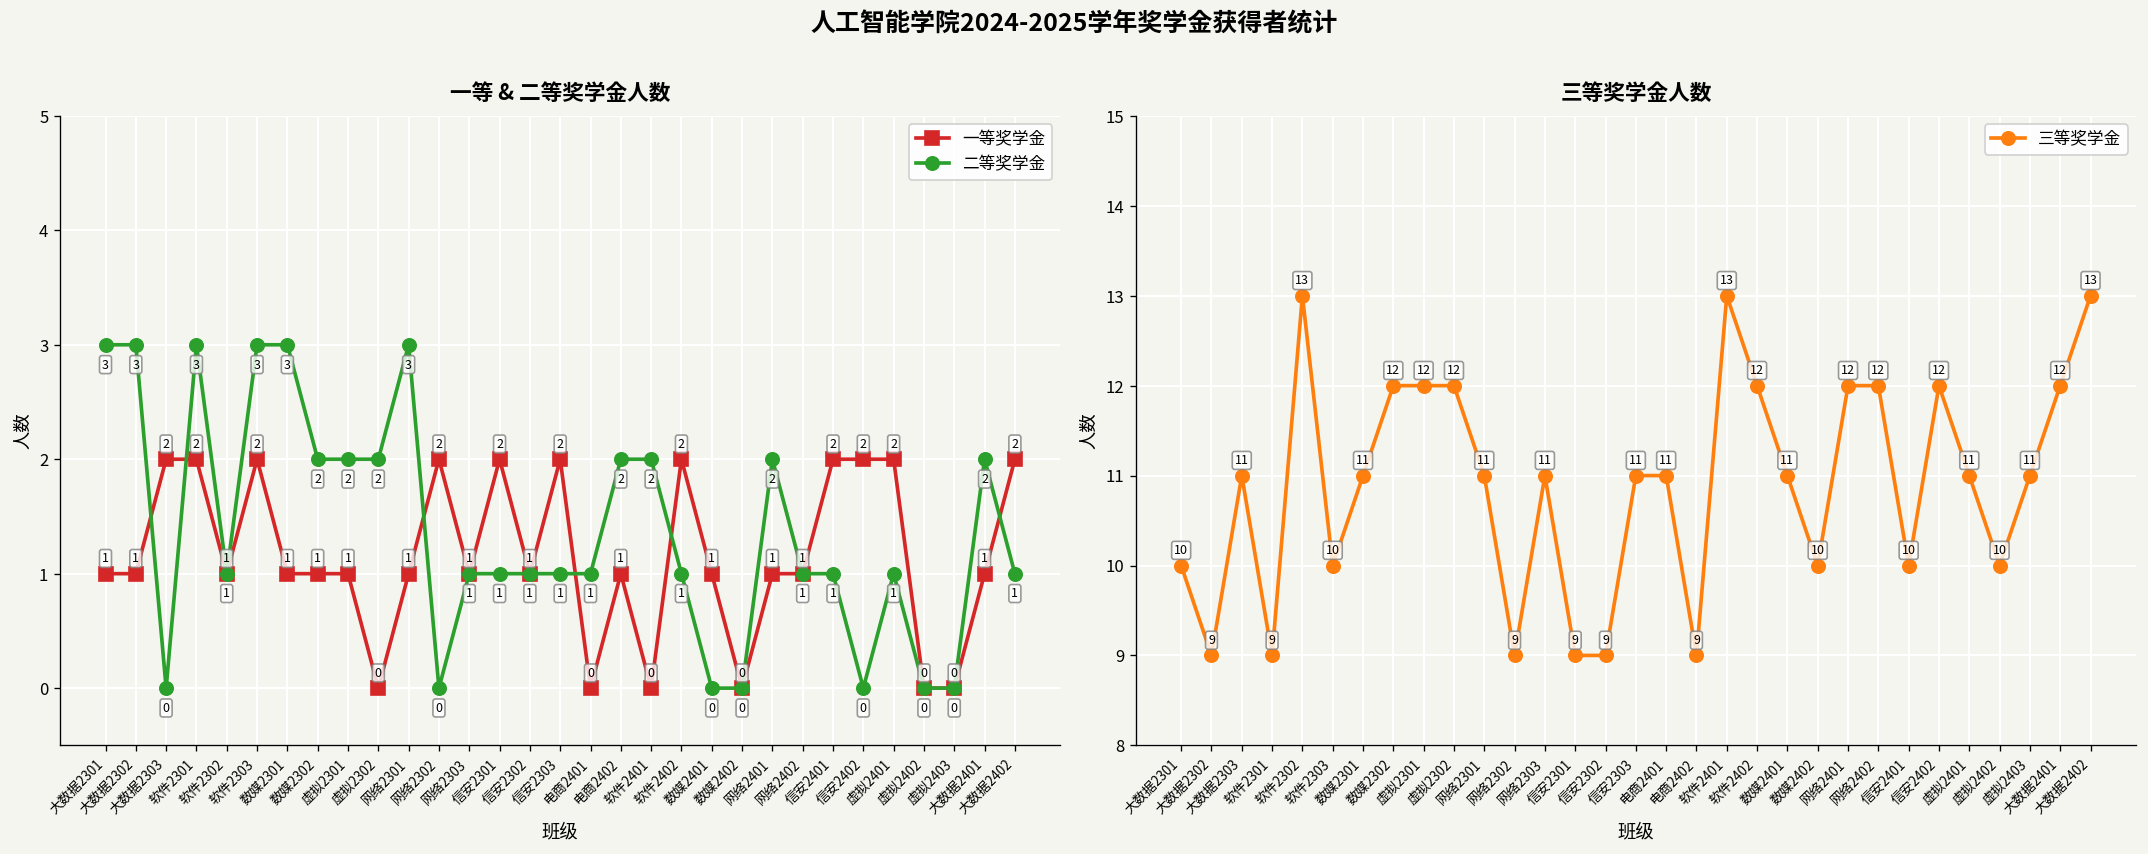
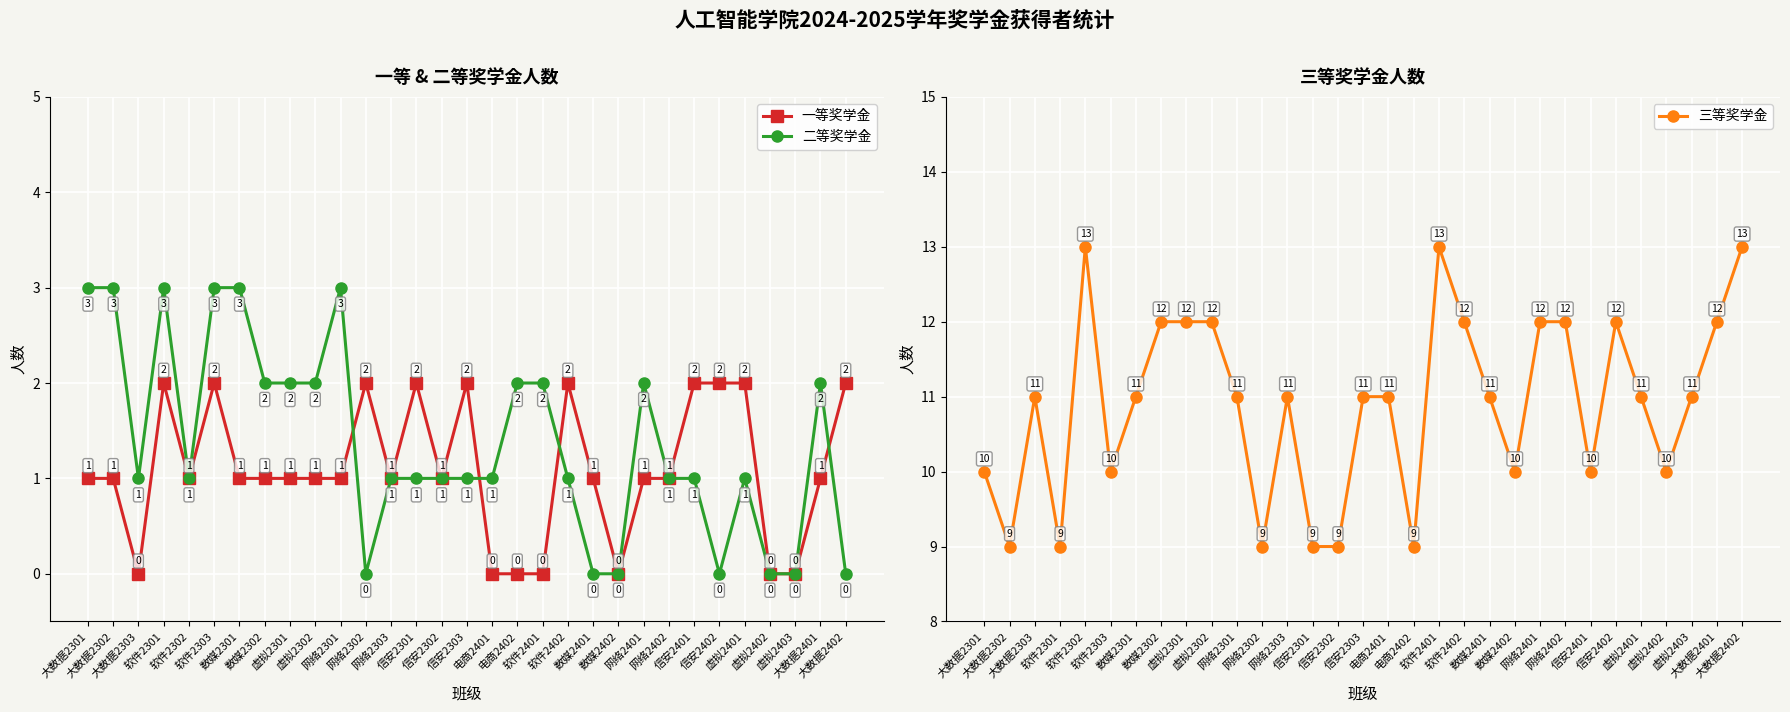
一等 & 二等奖学金人数, 一等奖学金, 大数据2303: 2 -> 0
一等 & 二等奖学金人数, 二等奖学金, 大数据2303: 0 -> 1
一等 & 二等奖学金人数, 一等奖学金, 虚拟2302: 0 -> 1
一等 & 二等奖学金人数, 一等奖学金, 电商2402: 1 -> 0
一等 & 二等奖学金人数, 二等奖学金, 大数据2402: 1 -> 0
